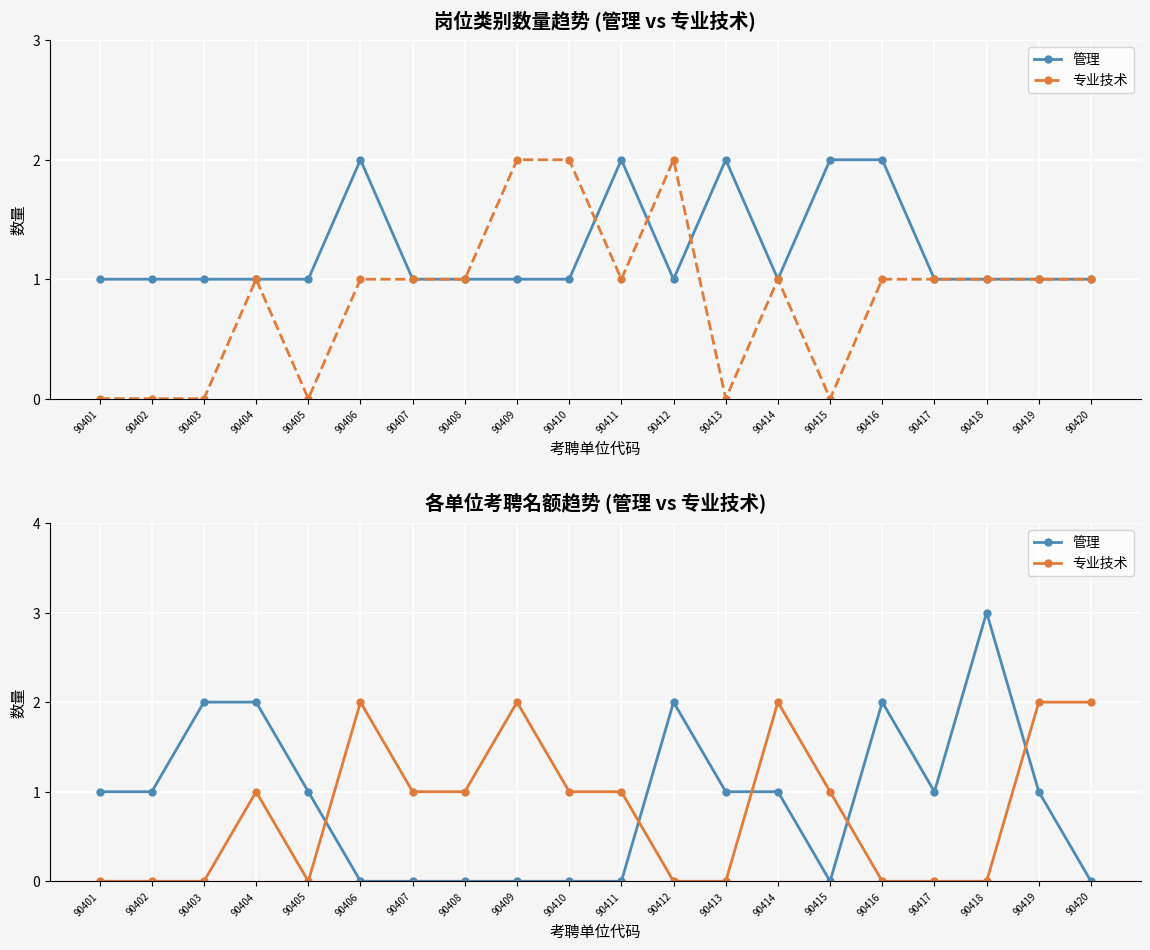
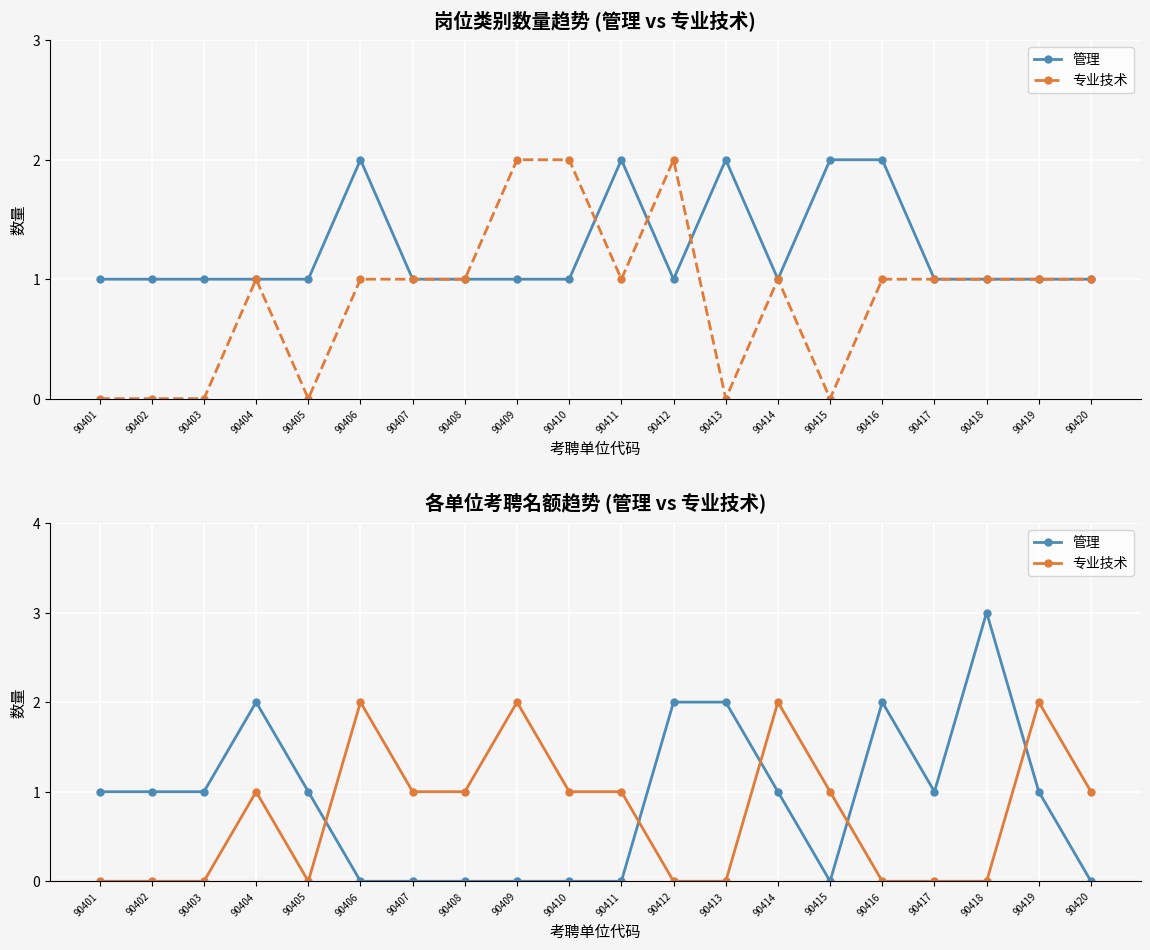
各单位考聘名额趋势 (管理 vs 专业技术), 管理, 90403: 2 -> 1
各单位考聘名额趋势 (管理 vs 专业技术), 管理, 90413: 1 -> 2
各单位考聘名额趋势 (管理 vs 专业技术), 专业技术, 90420: 2 -> 1
